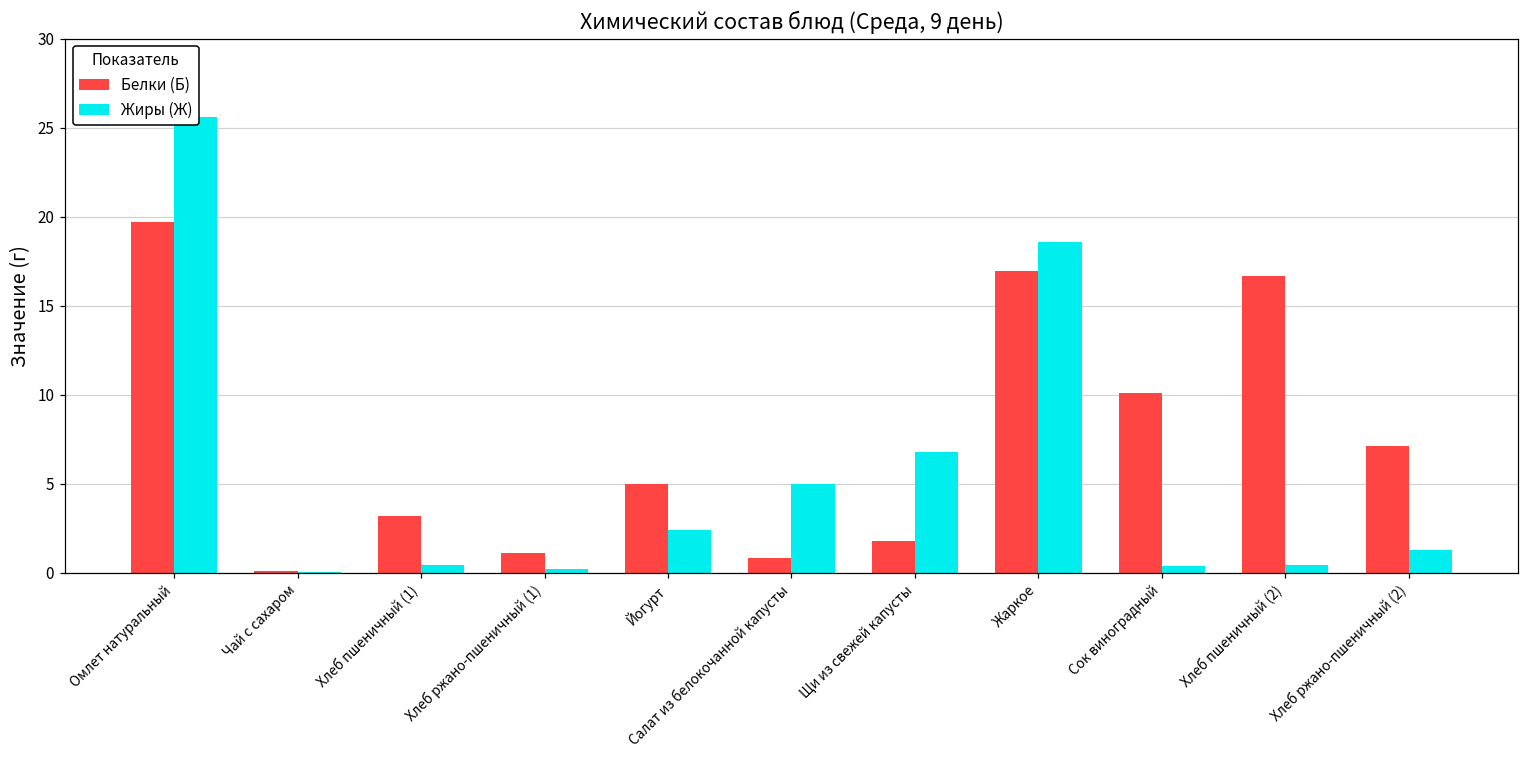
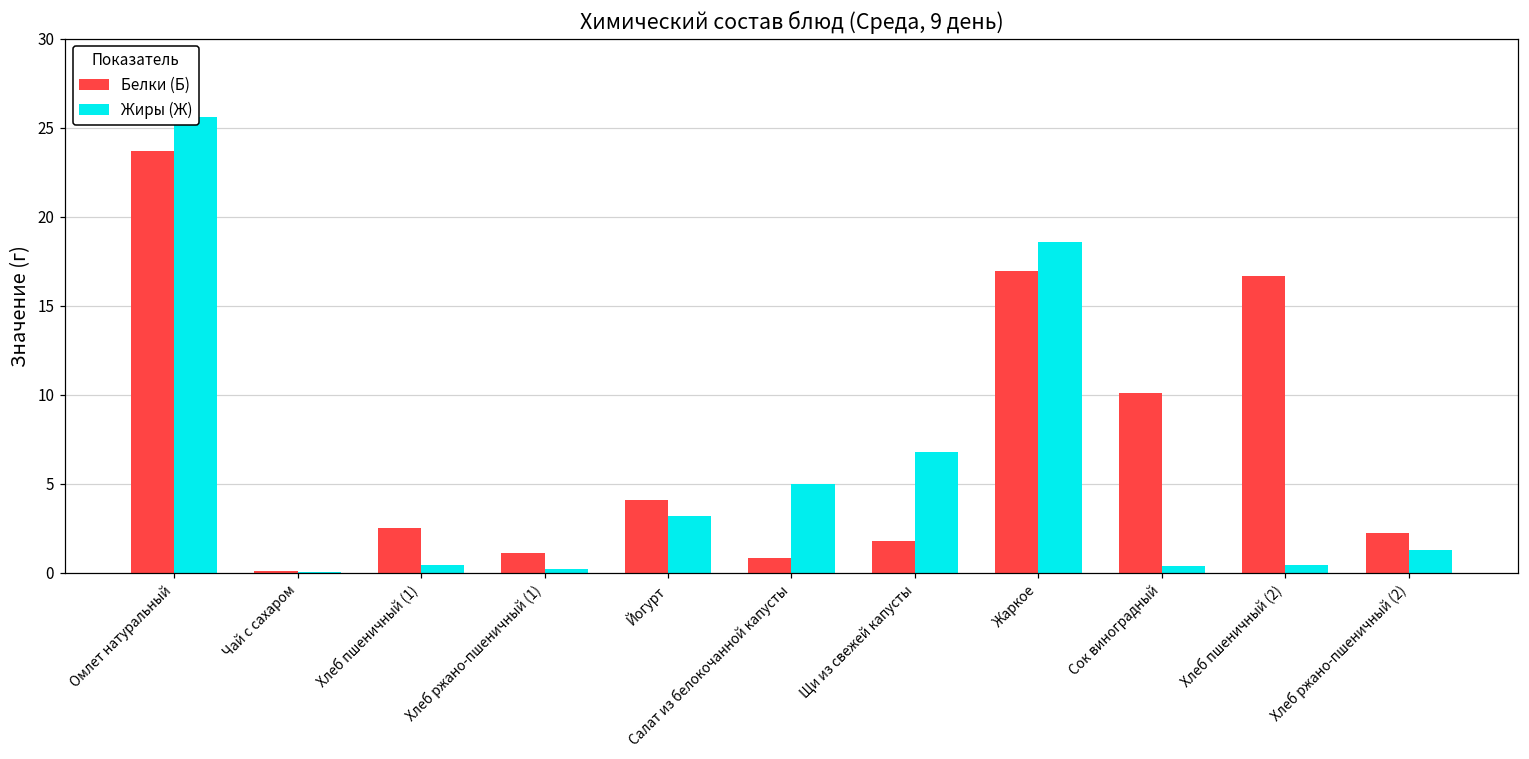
Белки (Б), Омлет натуральный: 19.7 -> 23.7
Белки (Б), Хлеб пшеничный (1): 3.2 -> 2.5
Белки (Б), Йогурт: 5.0 -> 4.1
Жиры (Ж), Йогурт: 2.4 -> 3.2
Белки (Б), Хлеб ржано-пшеничный (2): 7.1 -> 2.2
